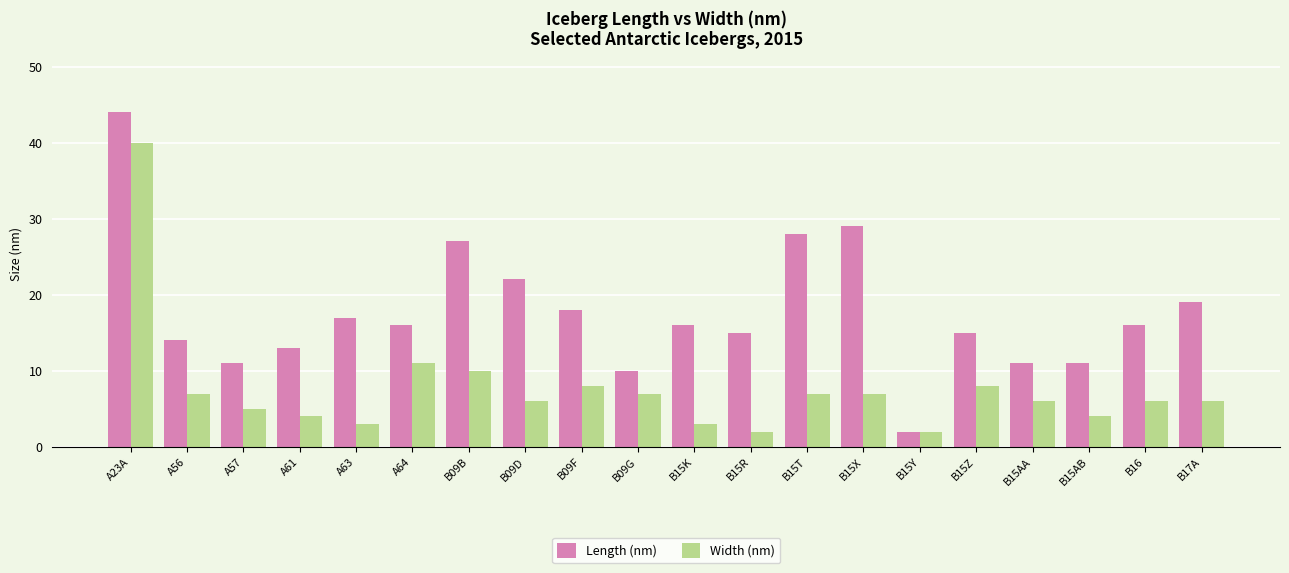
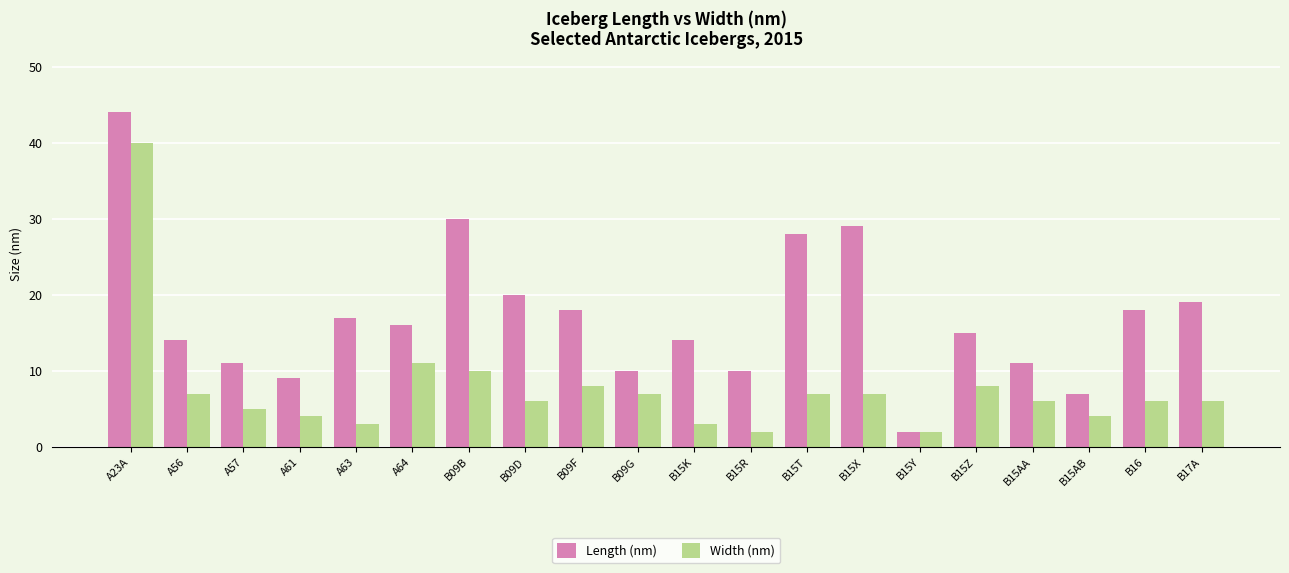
Length (nm), A61: 13 -> 9
Length (nm), B09B: 27 -> 30
Length (nm), B09D: 22 -> 20
Length (nm), B15K: 16 -> 14
Length (nm), B15R: 15 -> 10
Length (nm), B15AB: 11 -> 7
Length (nm), B16: 16 -> 18
